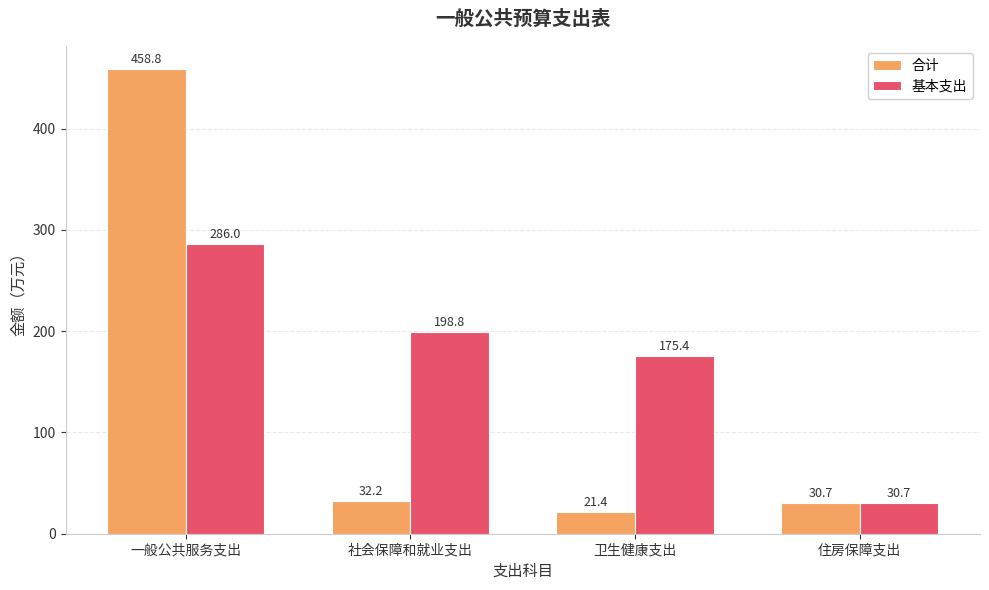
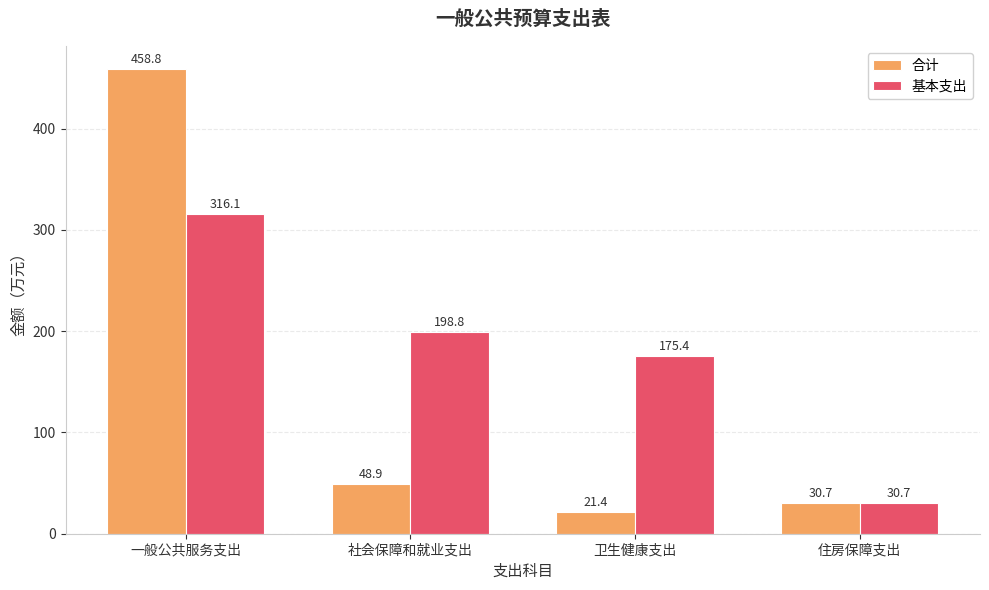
基本支出, 一般公共服务支出: 286.0 -> 316.1
合计, 社会保障和就业支出: 32.2 -> 48.9
